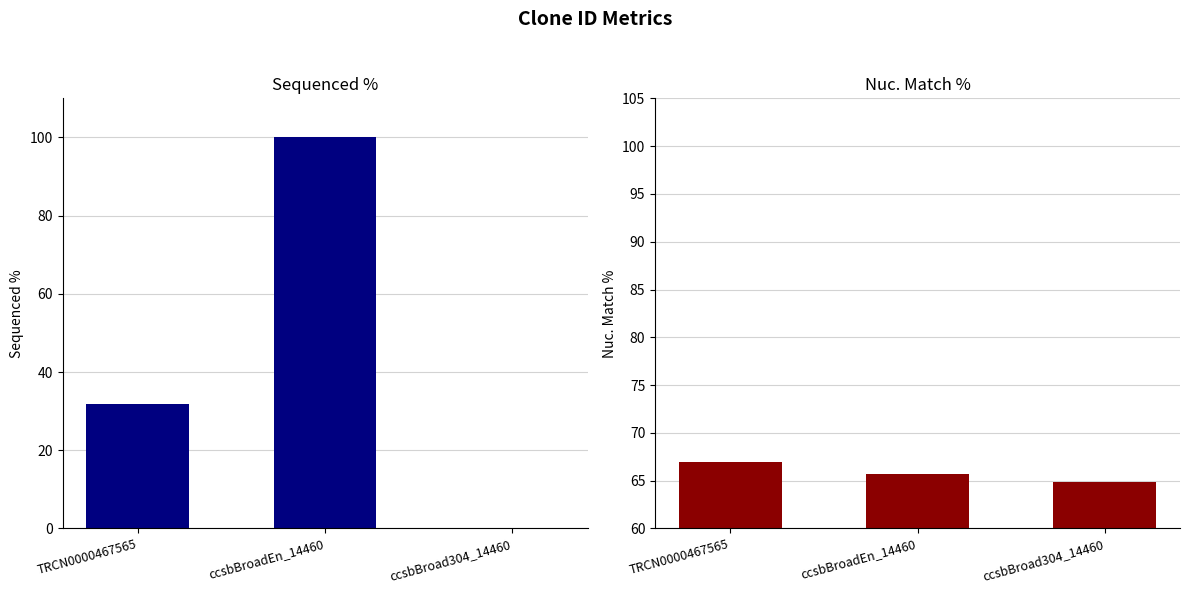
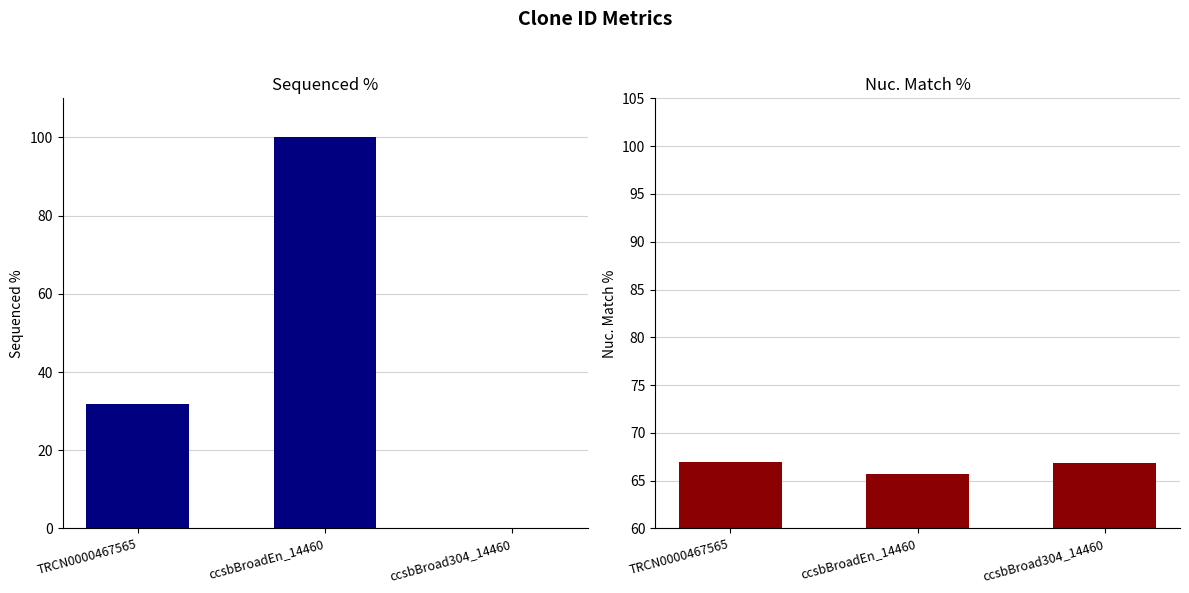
Nuc. Match %, ccsbBroad304_14460: 65 -> 67
